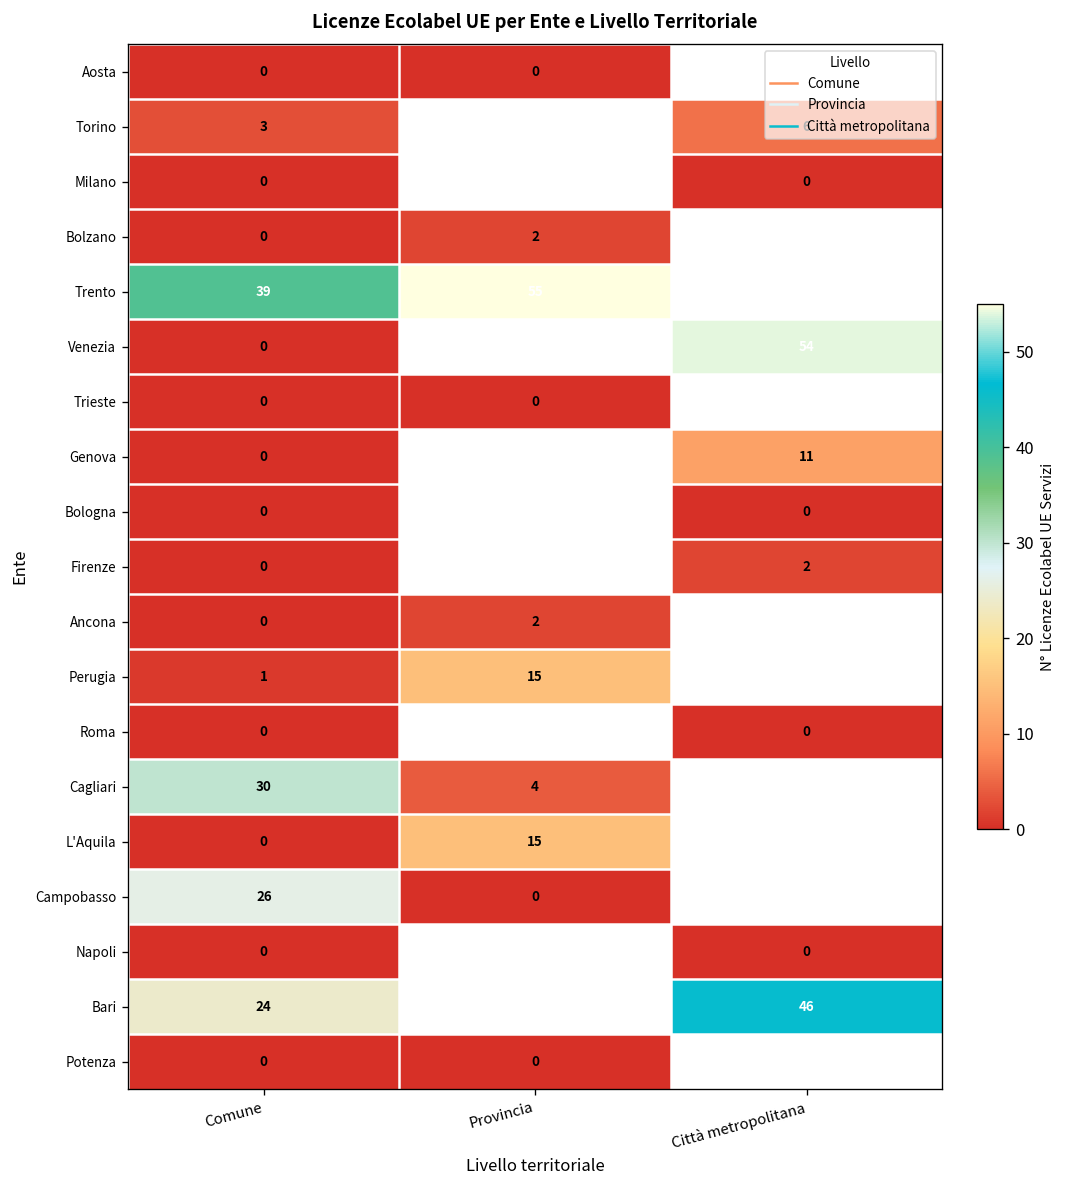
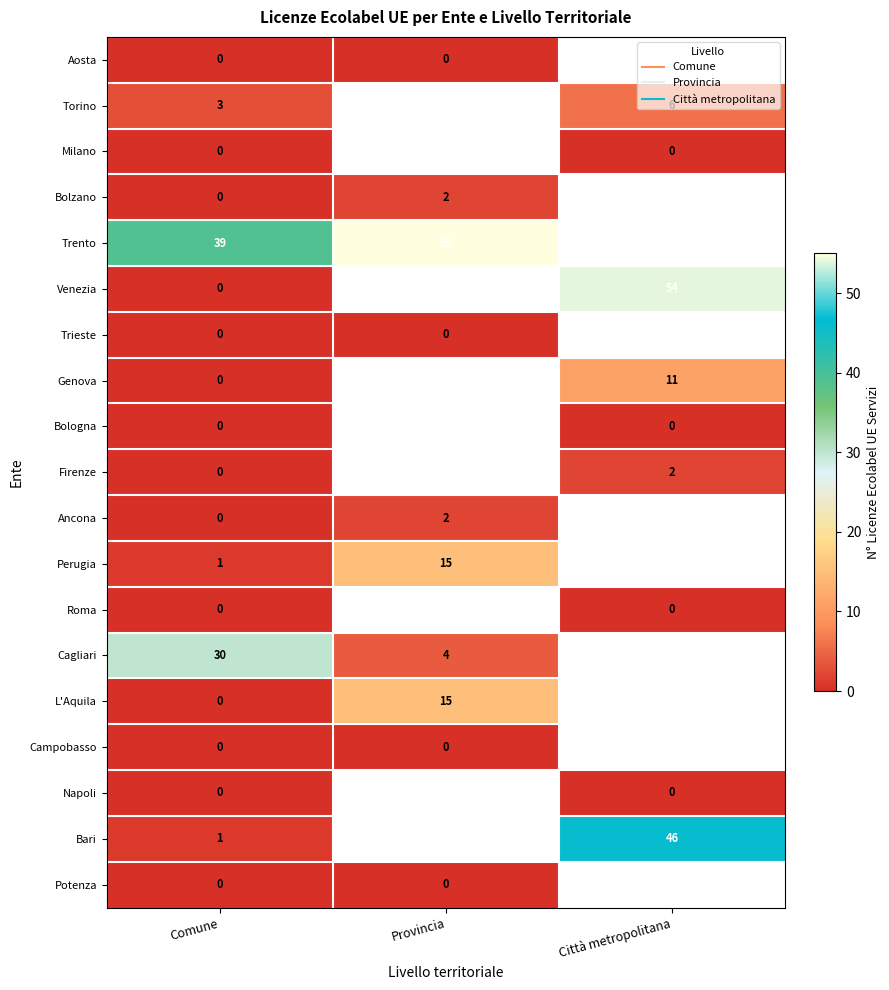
Campobasso, Comune: 26 -> 0
Bari, Comune: 24 -> 1
